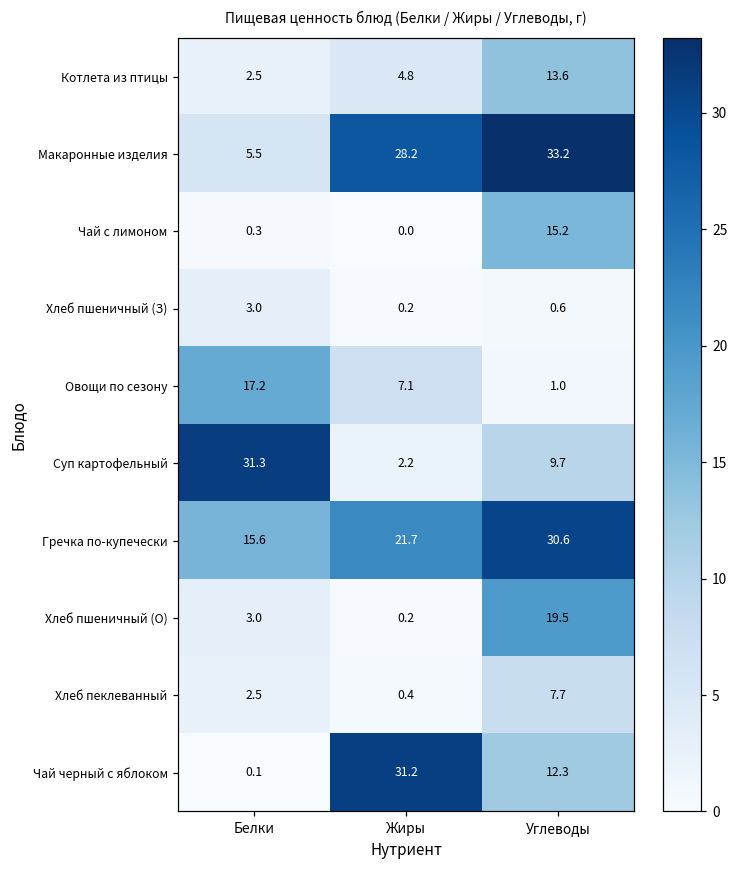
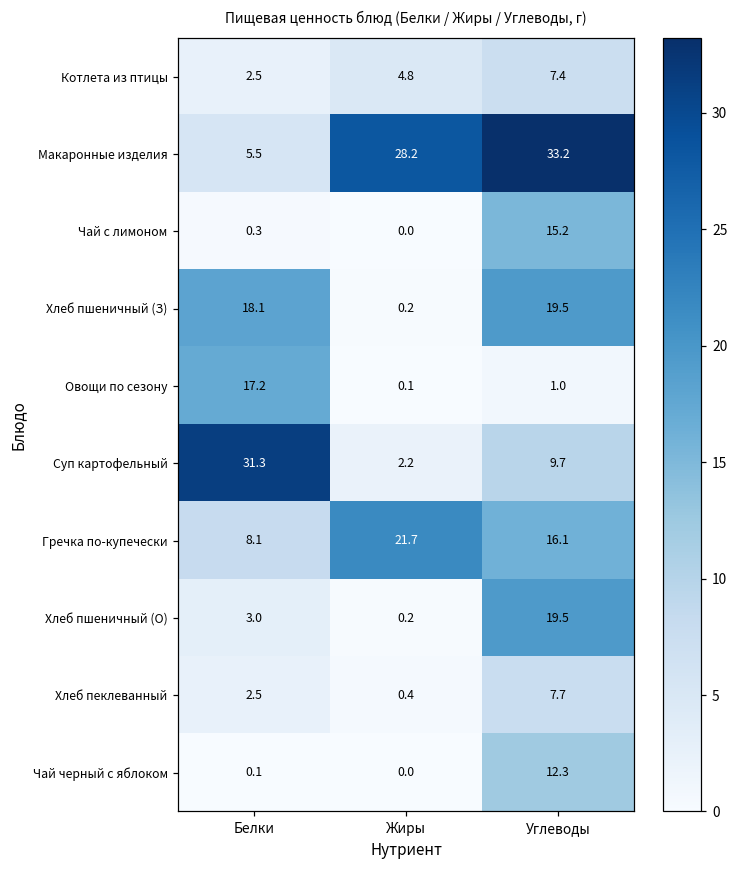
Котлета из птицы, Углеводы: 13.6 -> 7.4
Хлеб пшеничный (З), Белки: 3.0 -> 18.1
Хлеб пшеничный (З), Углеводы: 0.6 -> 19.5
Овощи по сезону, Жиры: 7.1 -> 0.1
Гречка по-купечески, Белки: 15.6 -> 8.1
Гречка по-купечески, Углеводы: 30.6 -> 16.1
Чай черный с яблоком, Жиры: 31.2 -> 0.0
